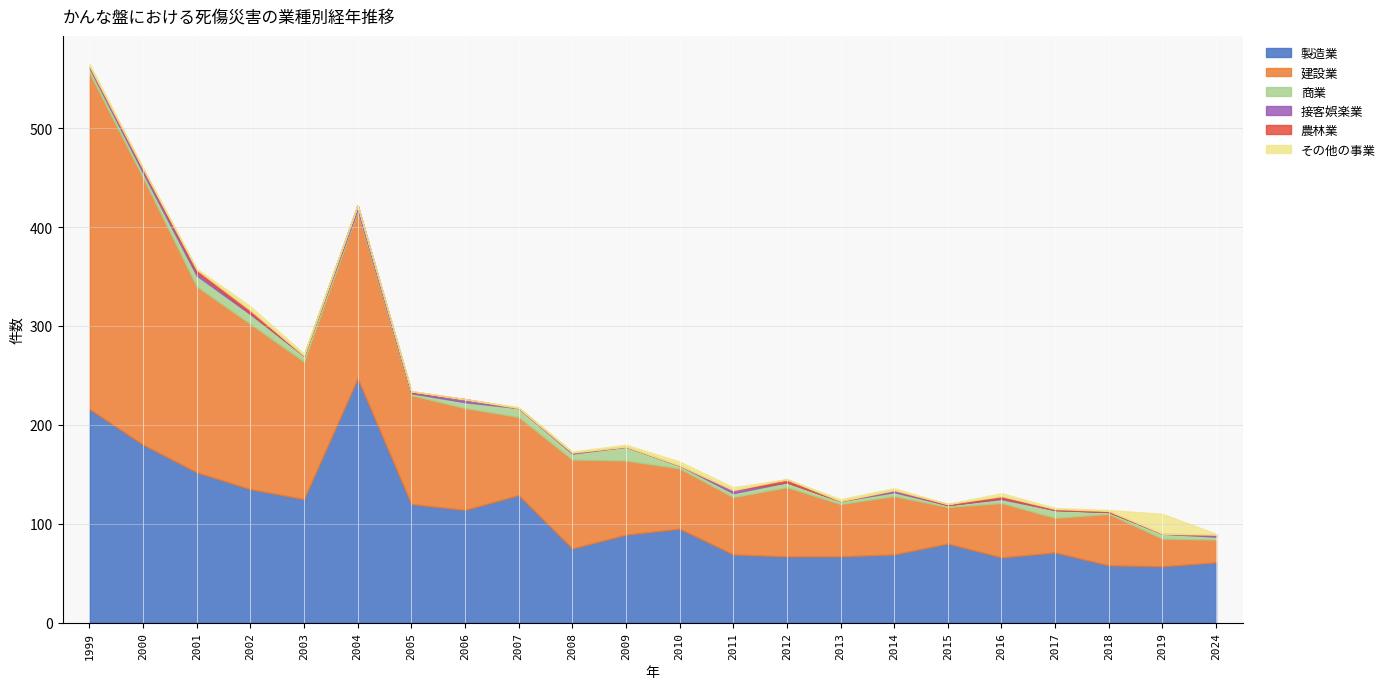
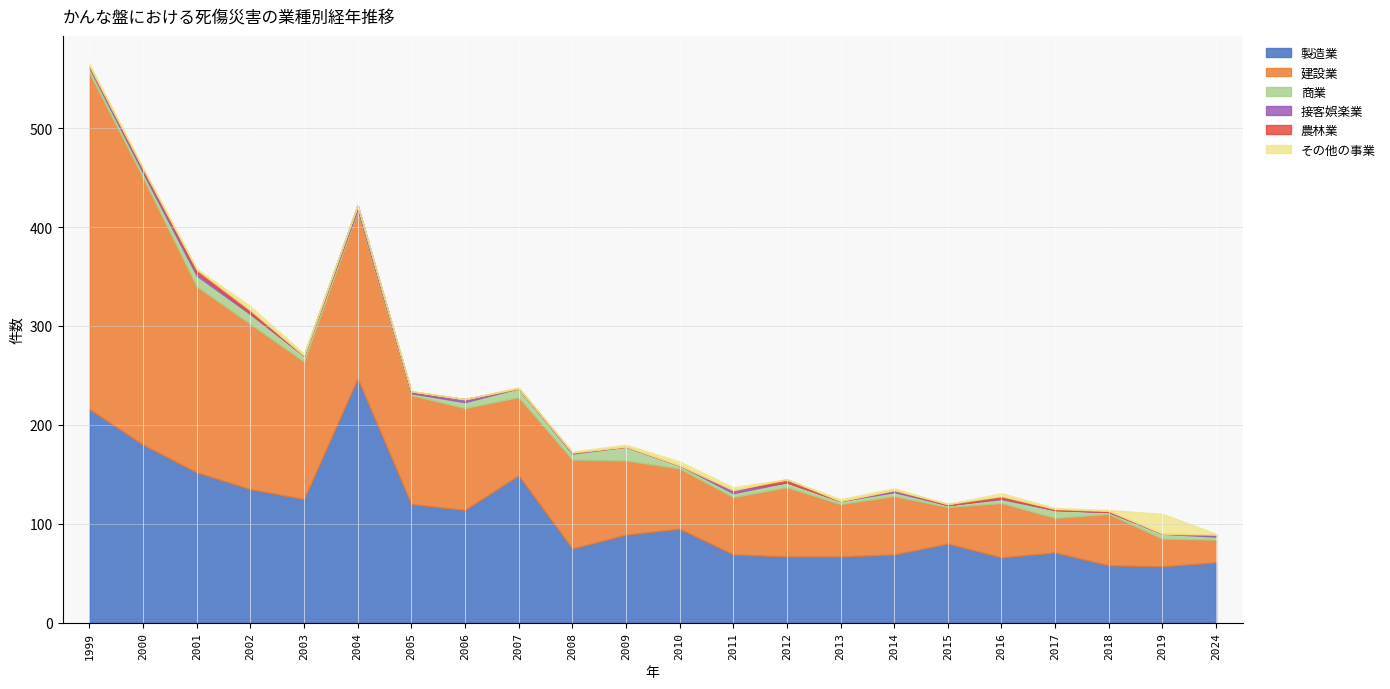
製造業, 2007: 130 -> 150
